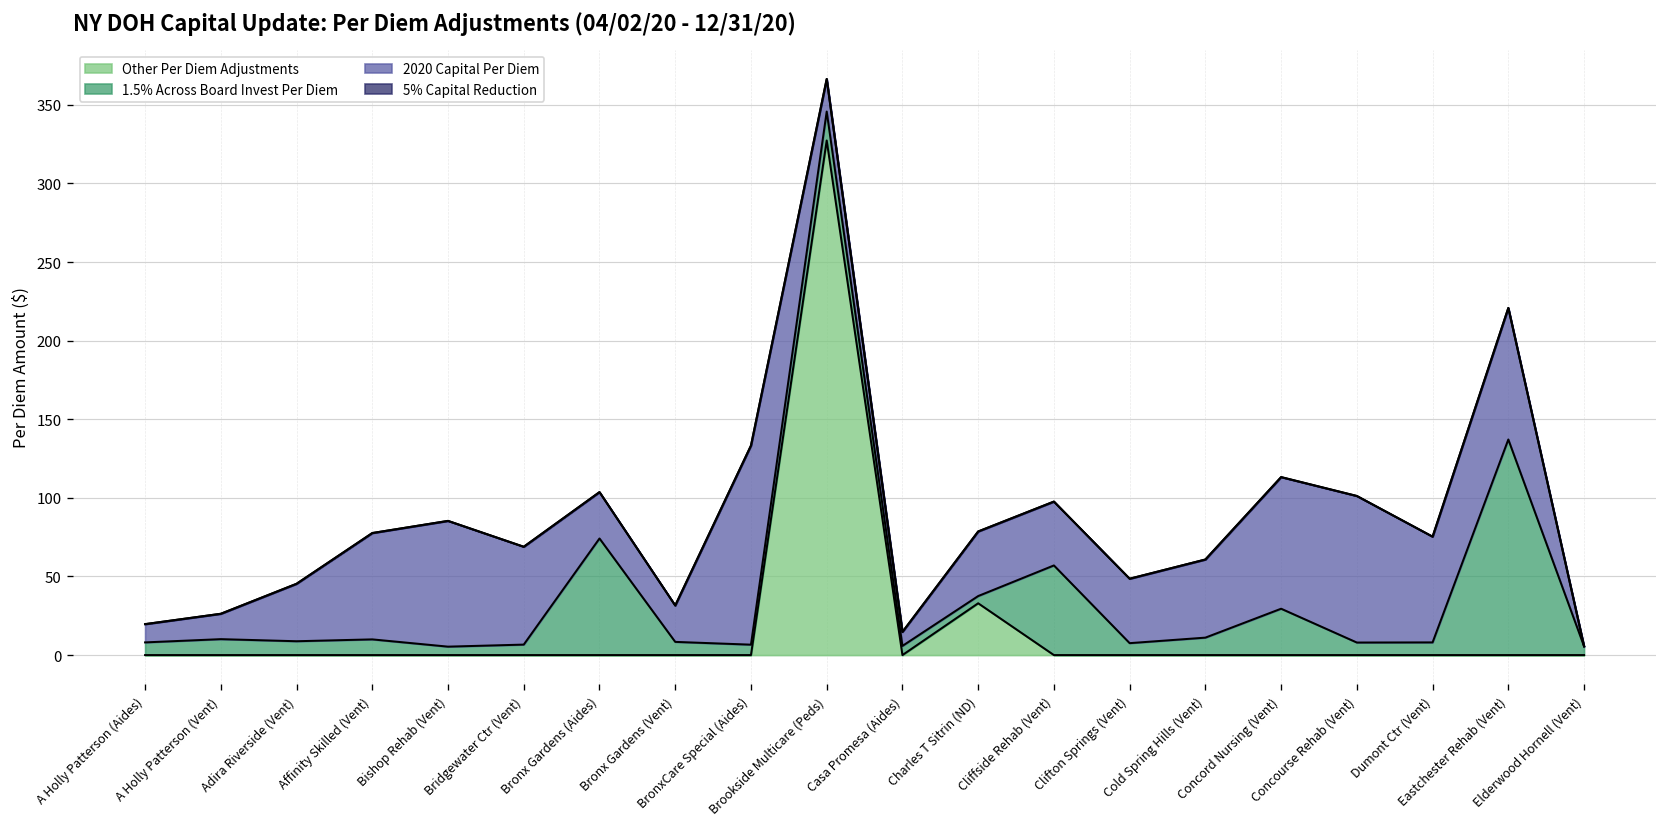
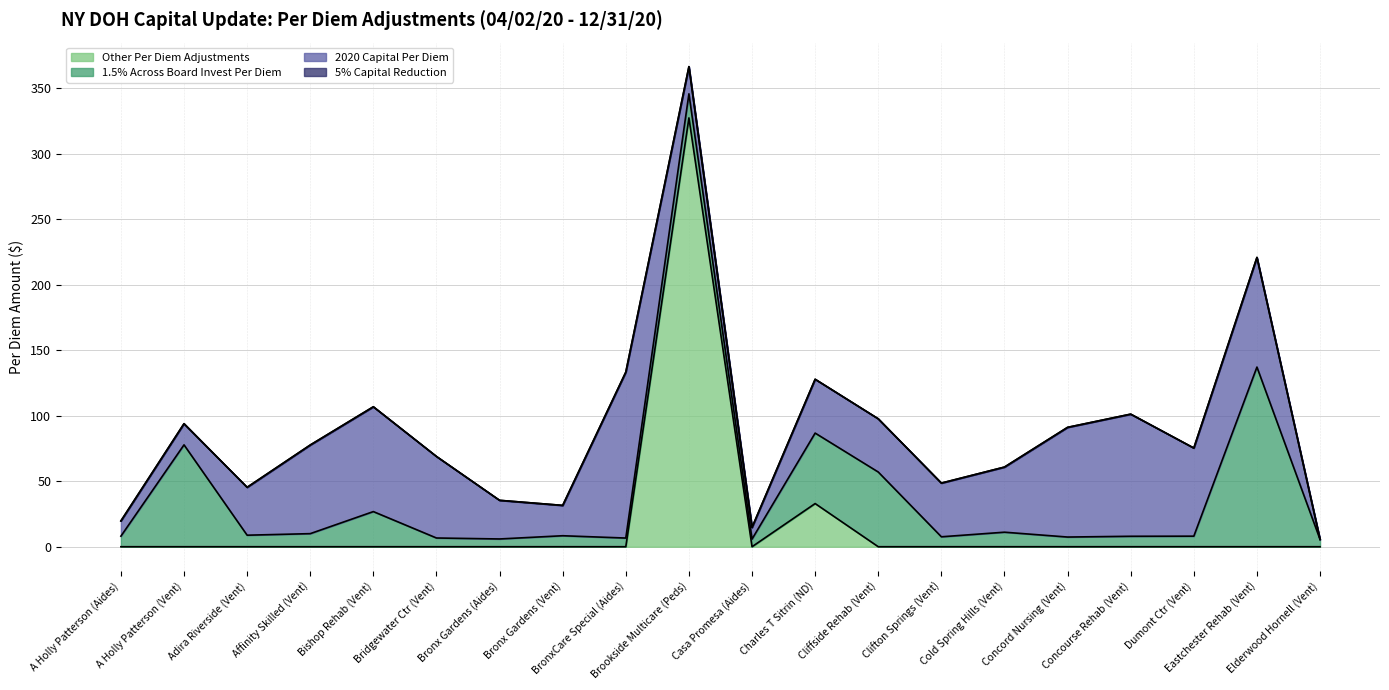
1.5% Across Board Invest Per Diem, A Holly Patterson (Vent): 10 -> 78
1.5% Across Board Invest Per Diem, Bishop Rehab (Vent): 5 -> 27
1.5% Across Board Invest Per Diem, Bronx Gardens (Aides): 74 -> 6
1.5% Across Board Invest Per Diem, Charles T Sitrin (ND): 5 -> 54
1.5% Across Board Invest Per Diem, Concord Nursing (Vent): 29 -> 7
